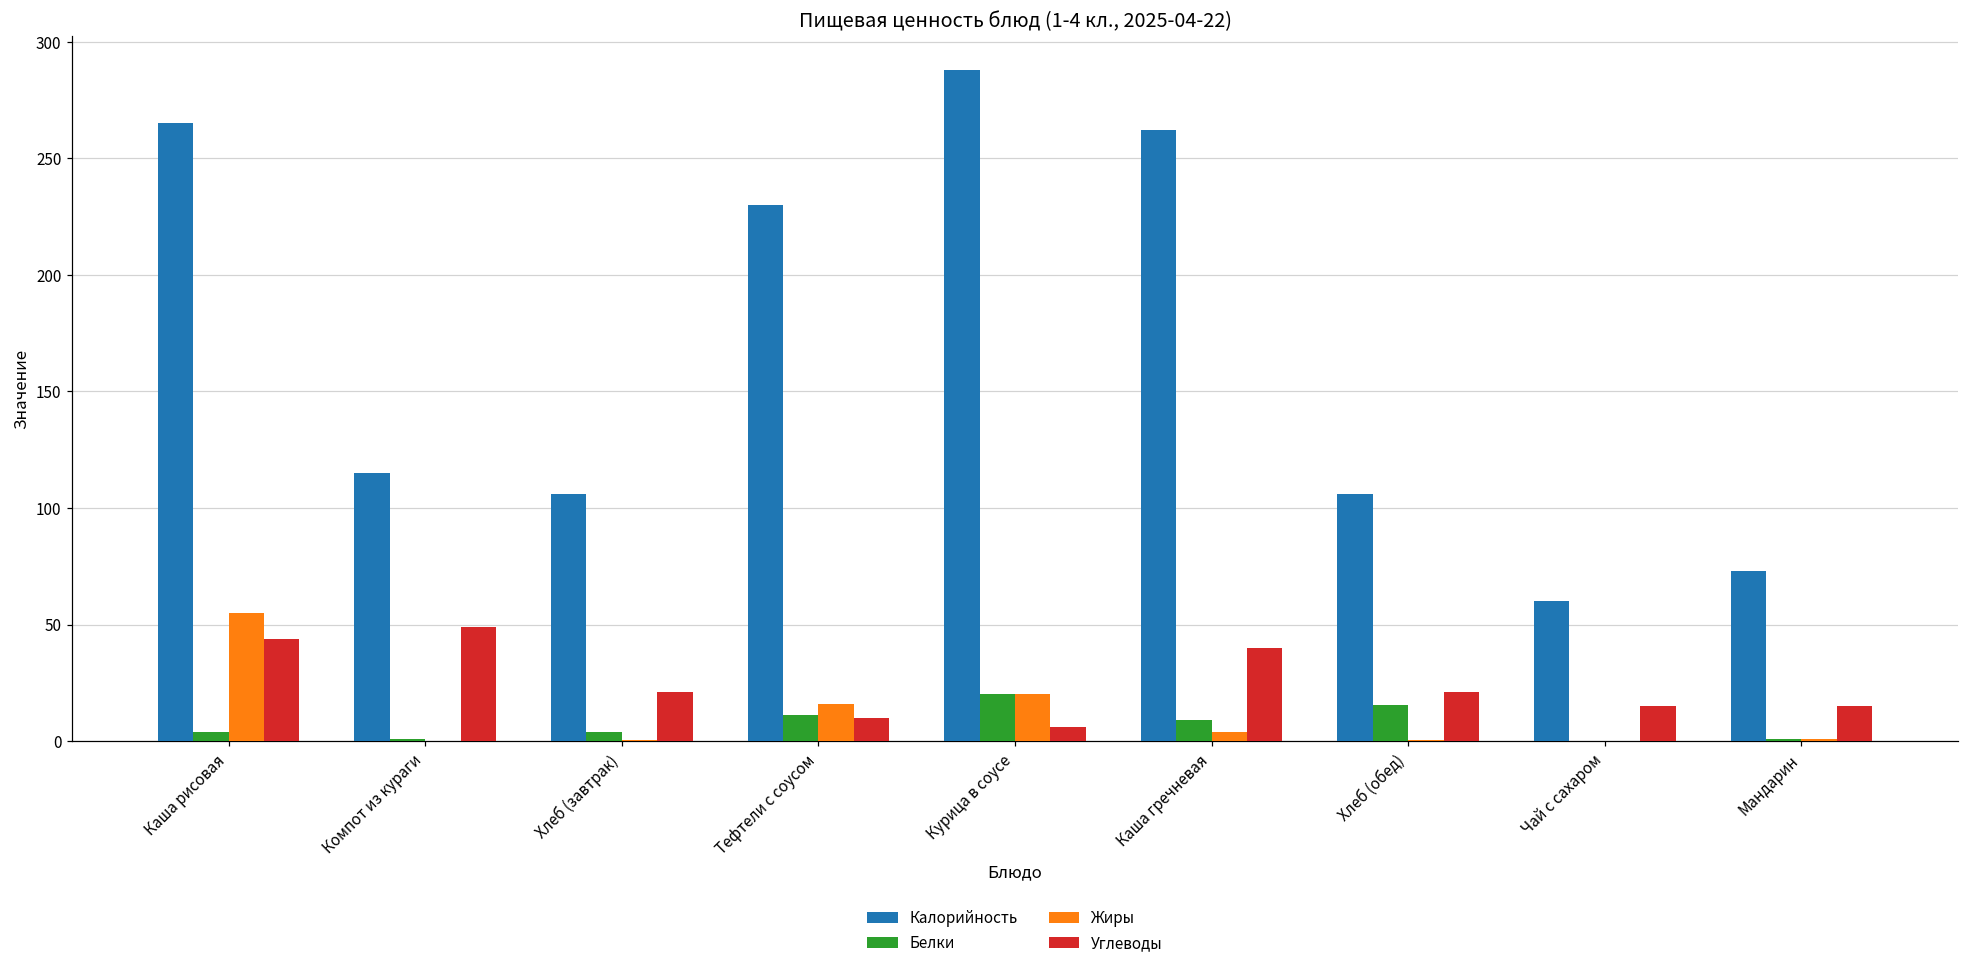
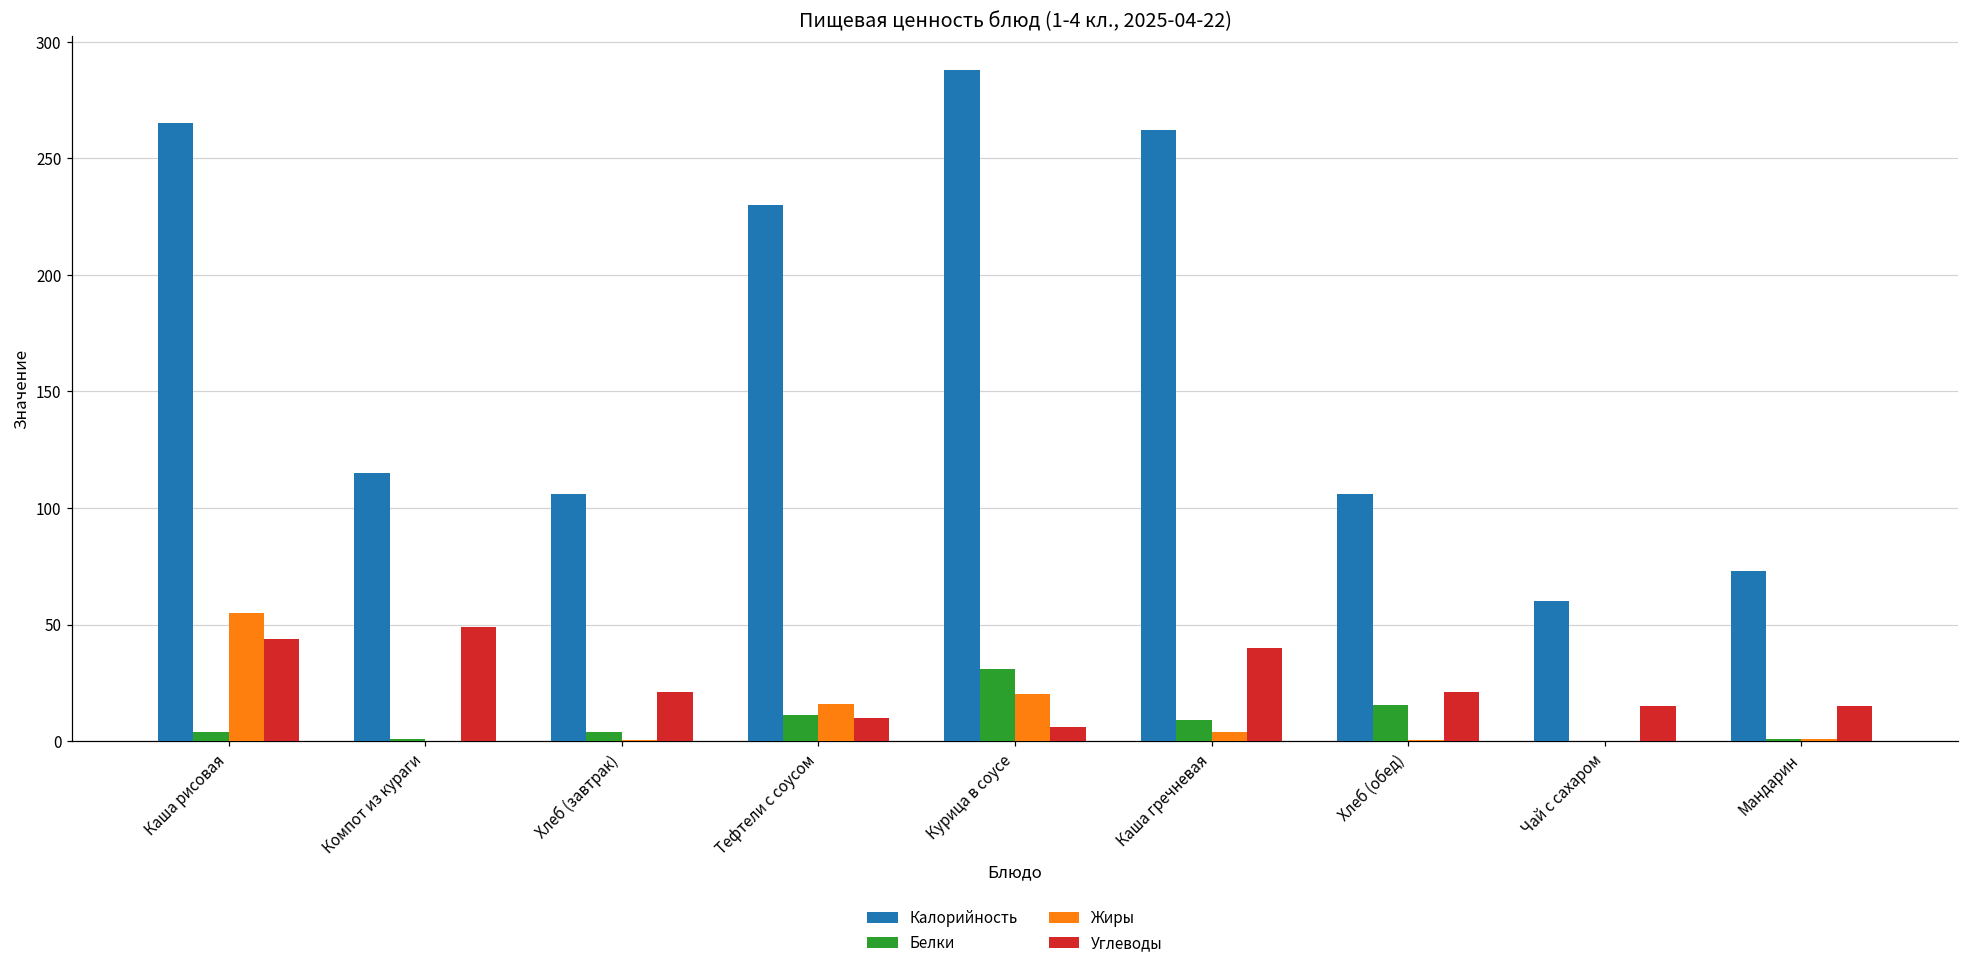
Белки, Курица в соусе: 20 -> 31
